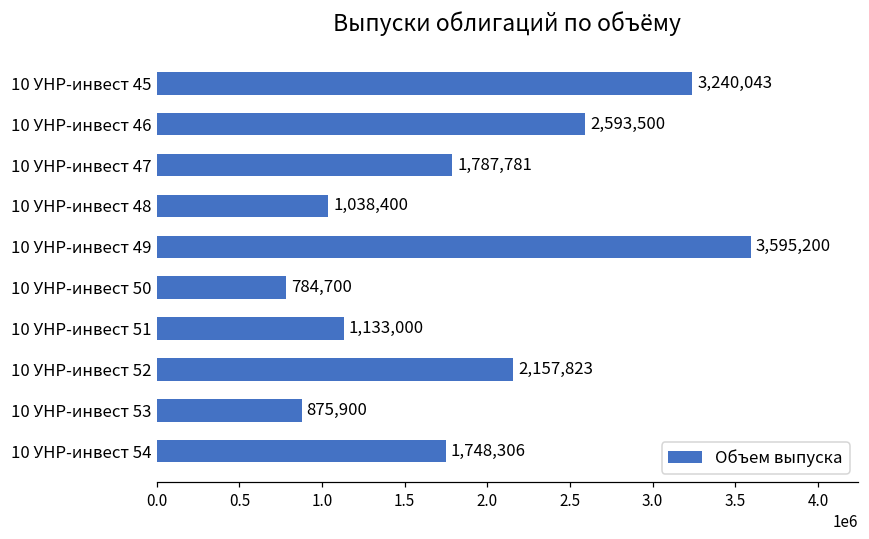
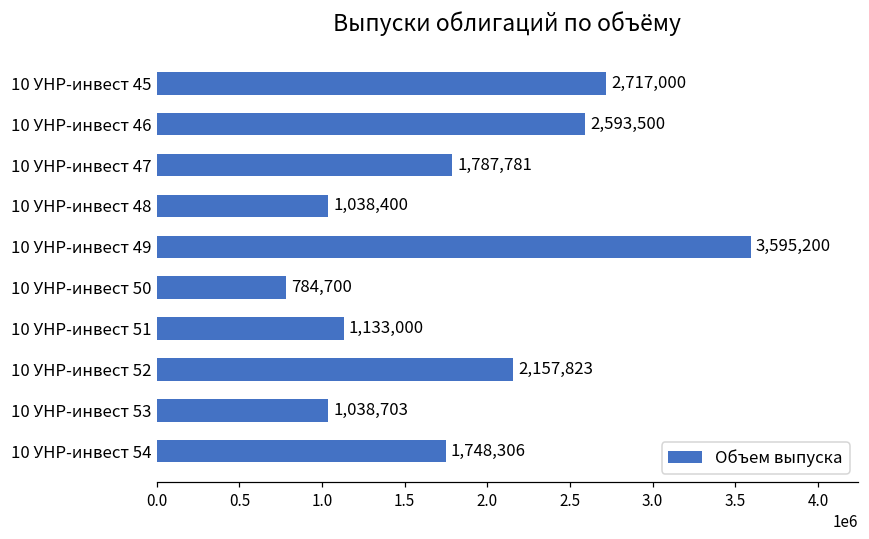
10 УНР-инвест 45: 3,240,043 -> 2,717,000
10 УНР-инвест 53: 875,900 -> 1,038,703
